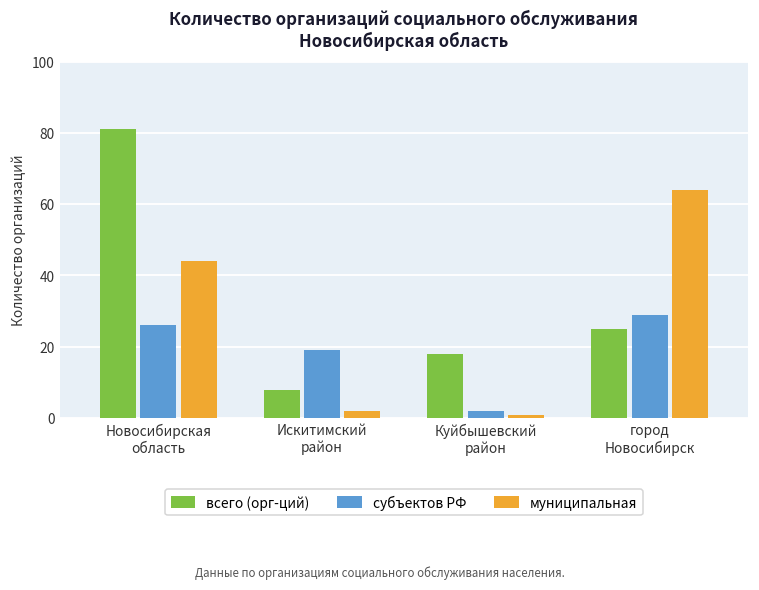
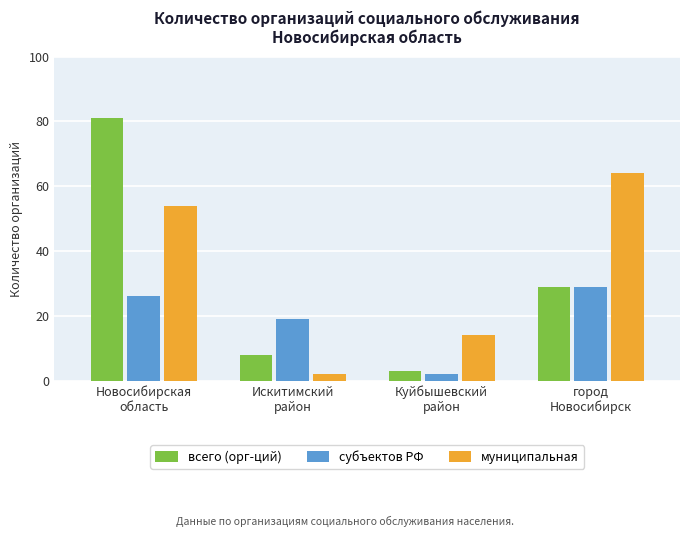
муниципальная, Новосибирская область: 44 -> 54
всего (орг-ций), Куйбышевский район: 18 -> 3
муниципальная, Куйбышевский район: 1 -> 14
всего (орг-ций), город Новосибирск: 25 -> 29
